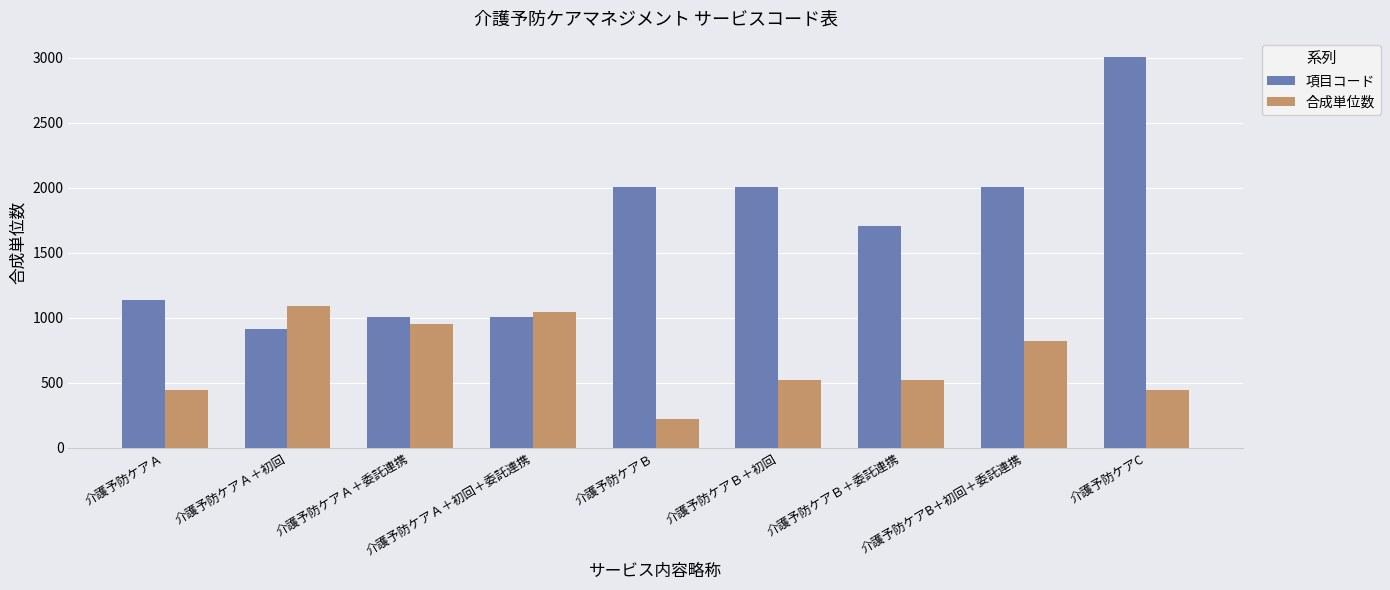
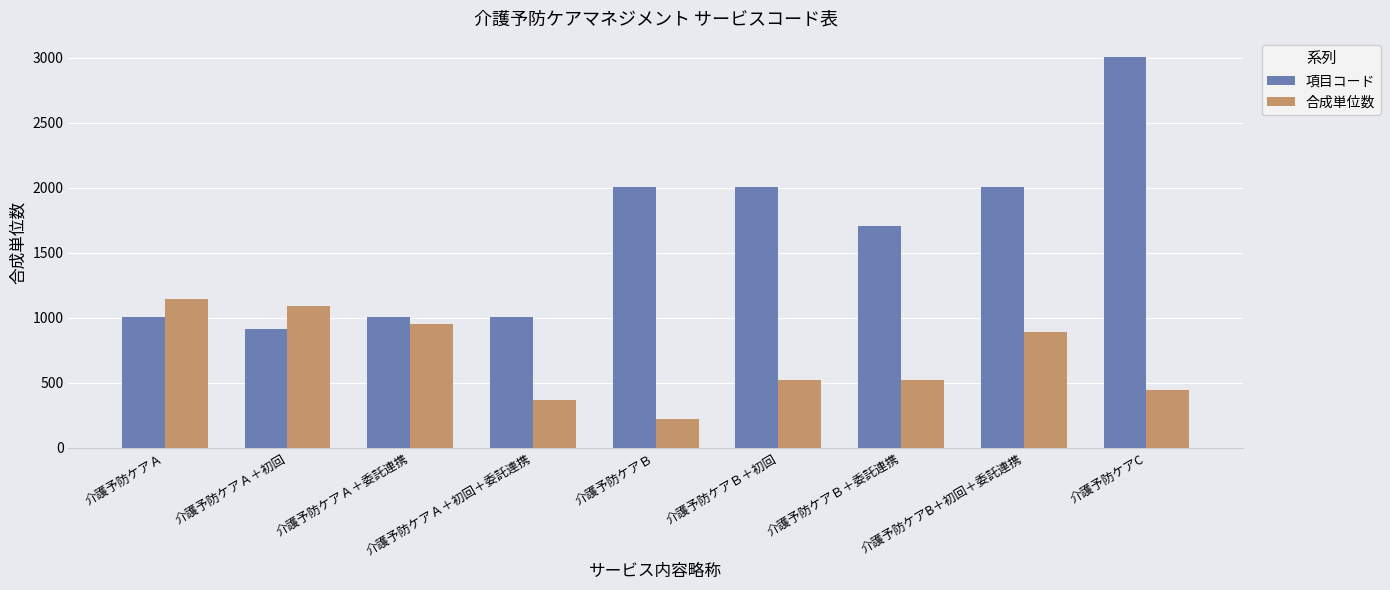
項目コード, 介護予防ケアＡ: 1140 -> 1000
合成単位数, 介護予防ケアＡ: 440 -> 1140
合成単位数, 介護予防ケアＡ＋初回＋委託連携: 1040 -> 360
合成単位数, 介護予防ケアB＋初回＋委託連携: 820 -> 890
